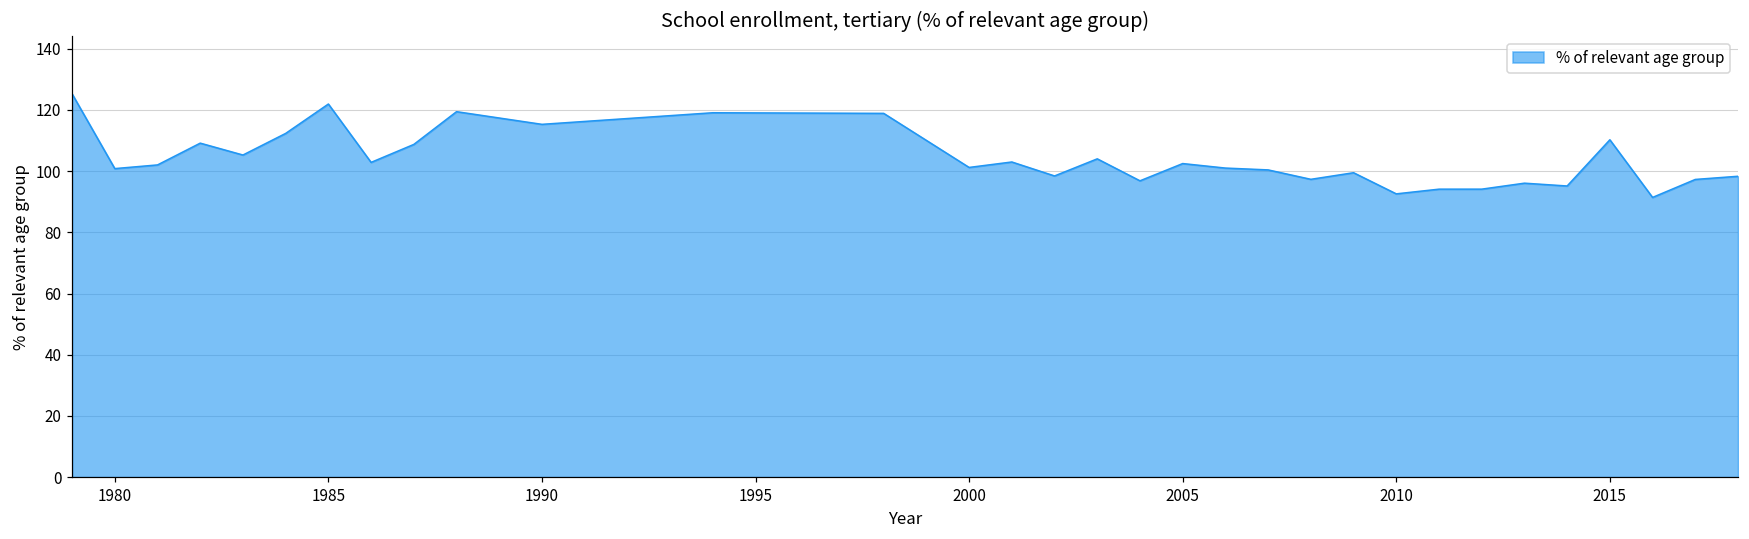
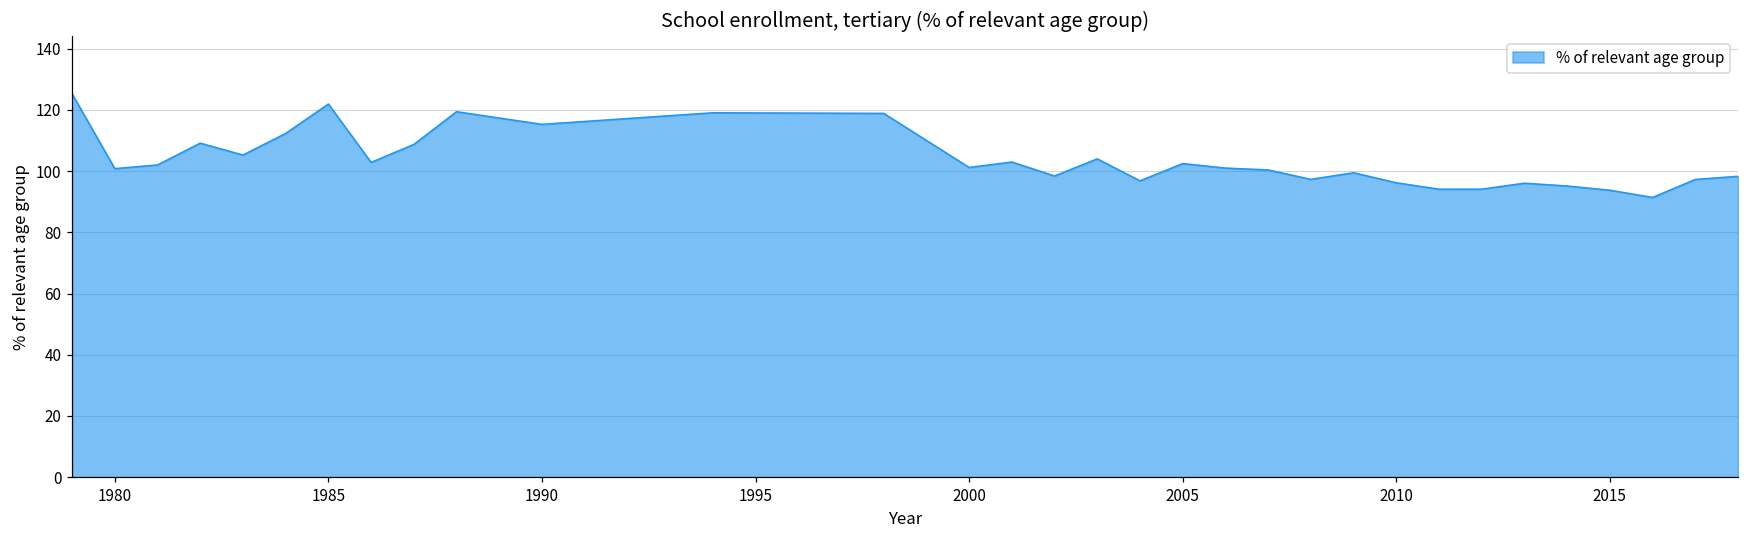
2010: 93 -> 96
2015: 110 -> 94
